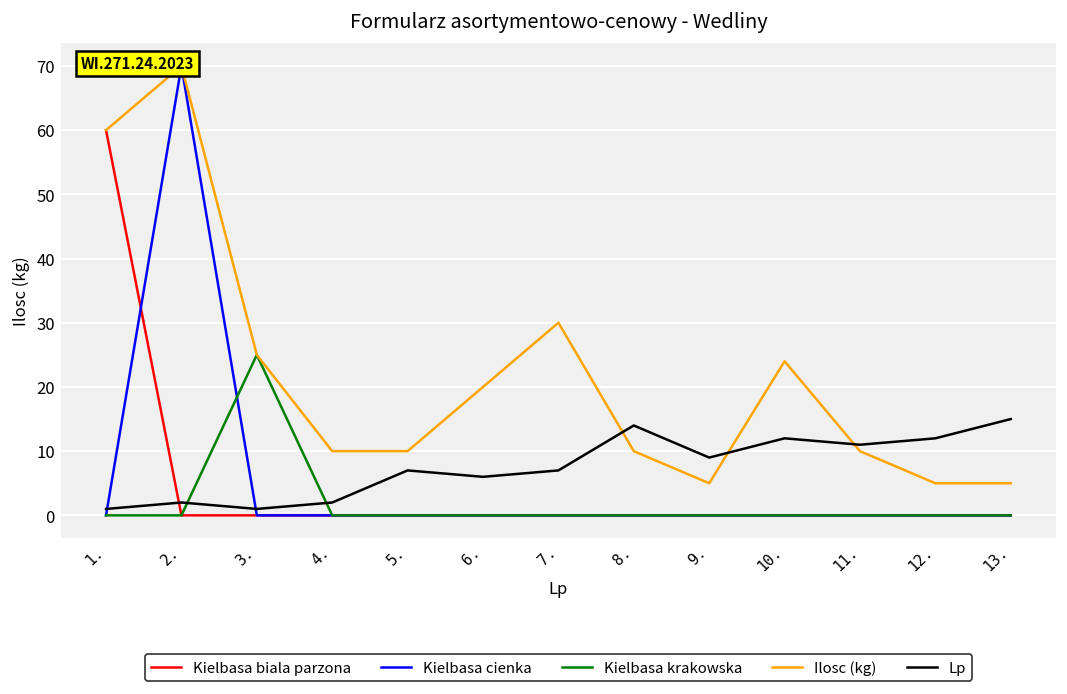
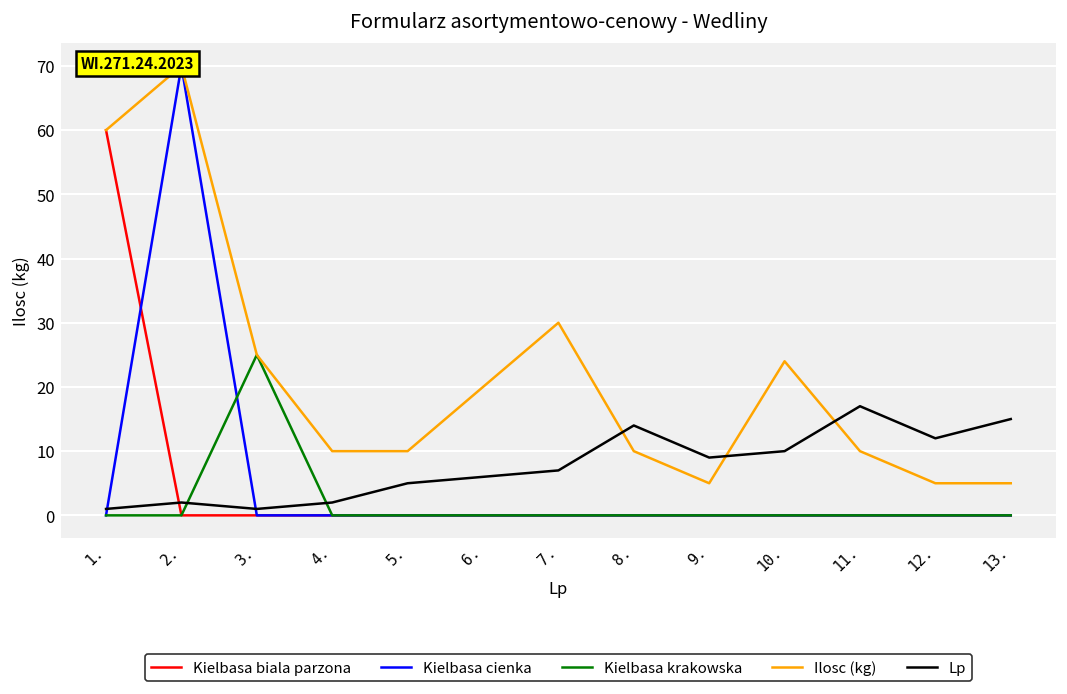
Lp, 5.: 7 -> 5
Lp, 10.: 12 -> 10
Lp, 11.: 11 -> 17
